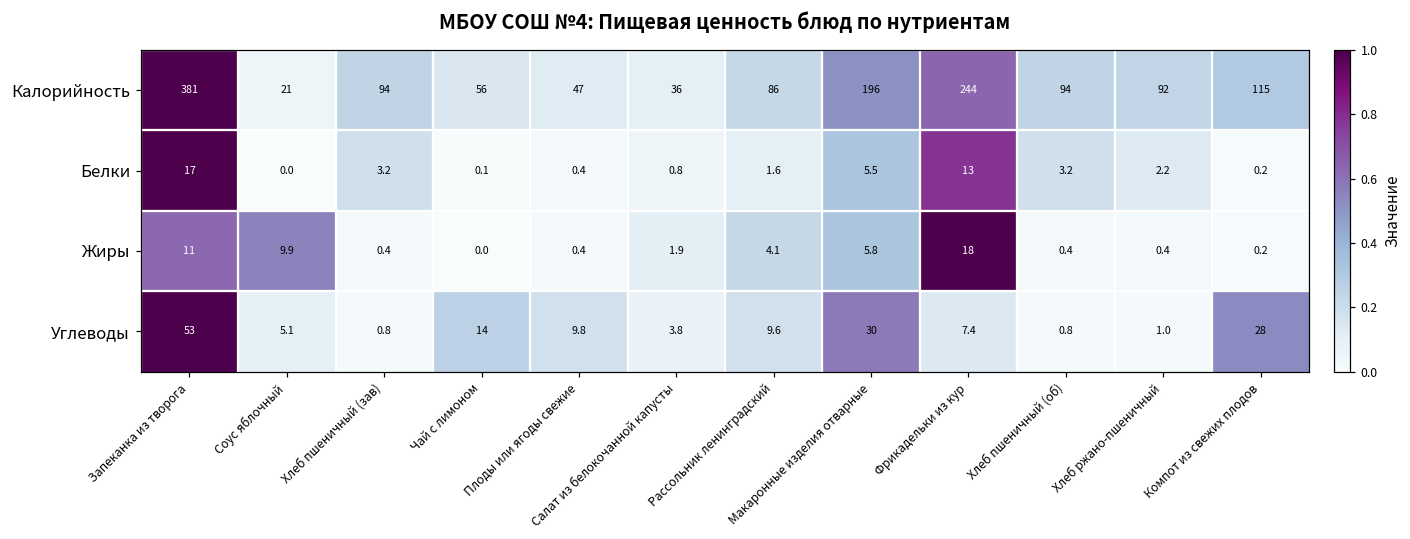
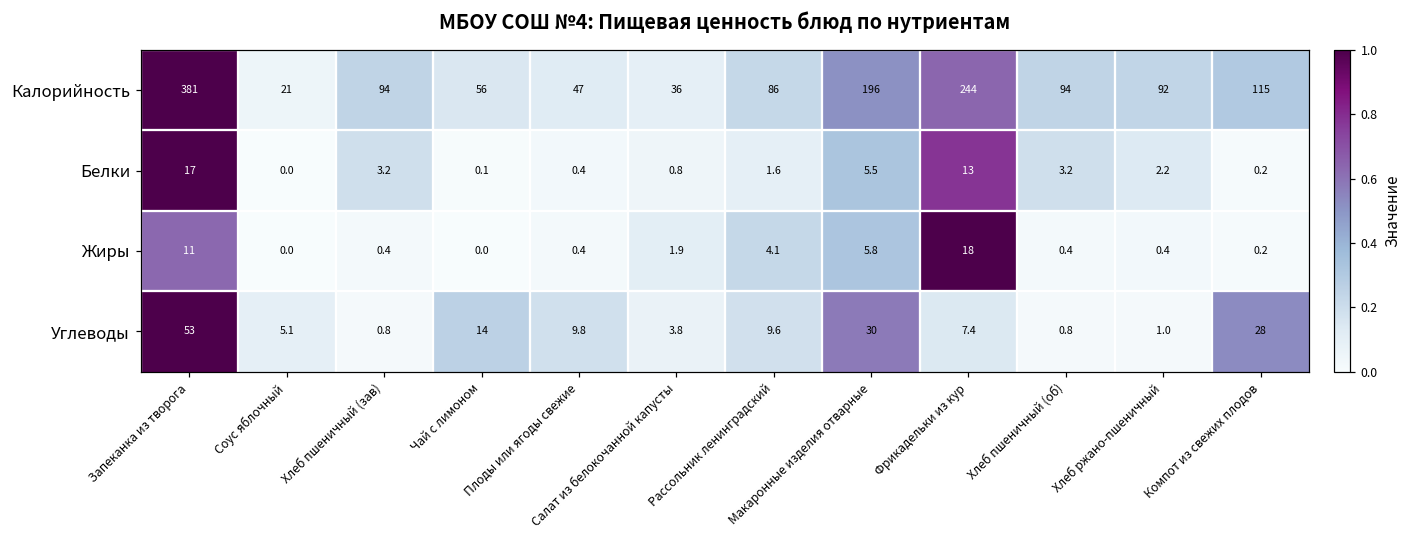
Жиры, Соус яблочный: 9.9 -> 0.0
